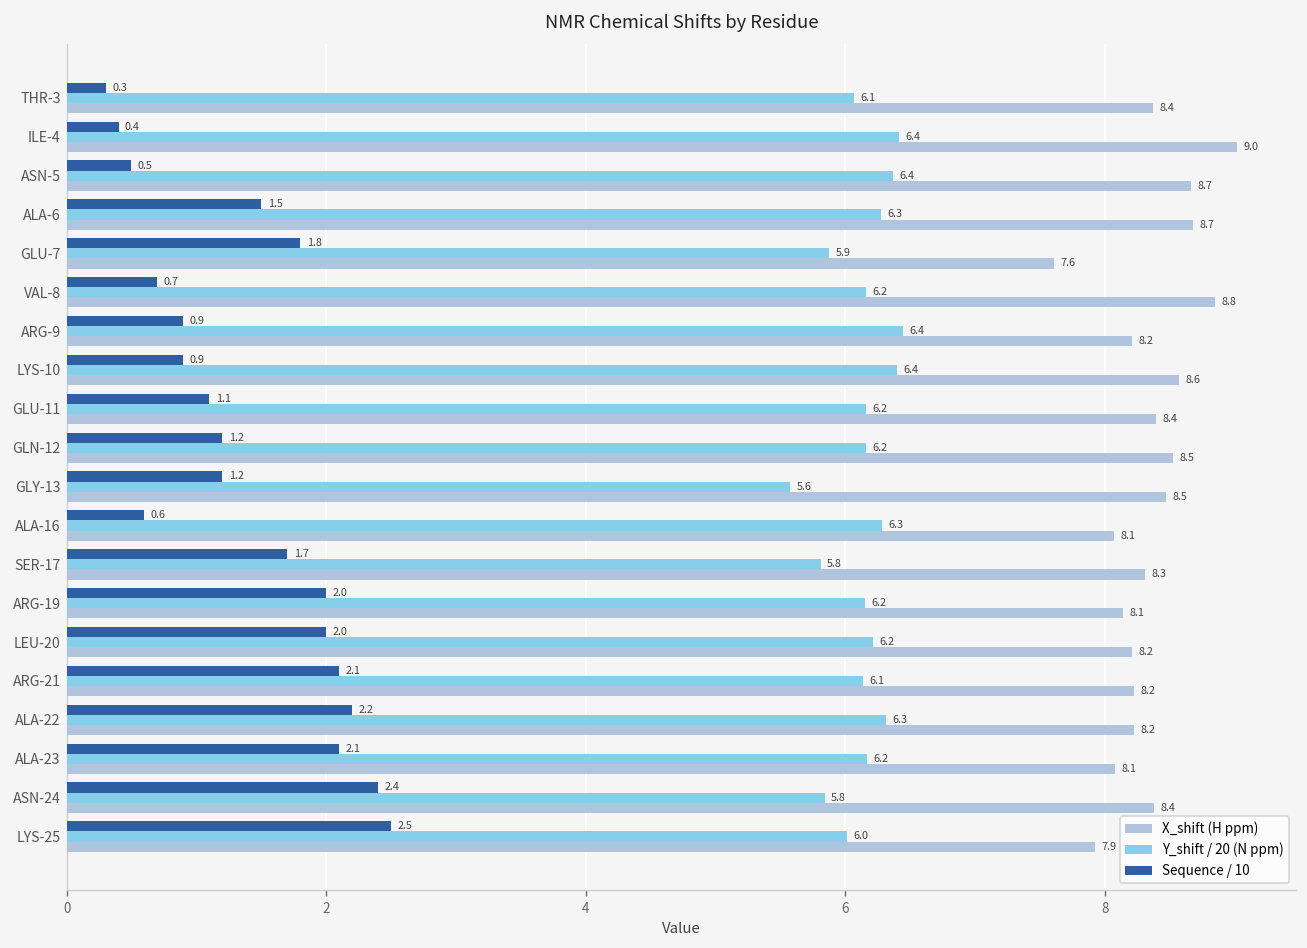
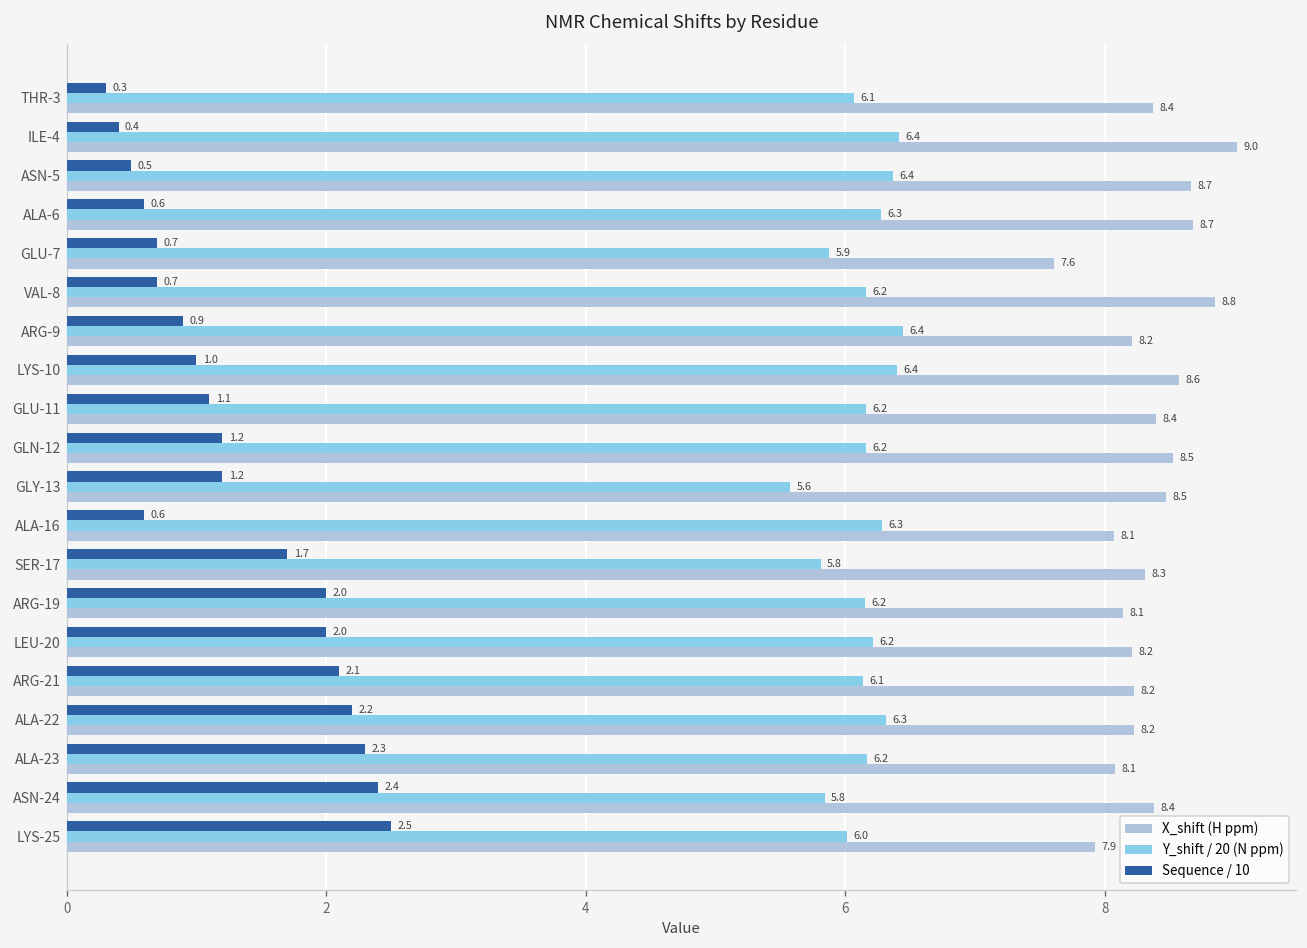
Sequence / 10, ALA-6: 1.5 -> 0.6
Sequence / 10, GLU-7: 1.8 -> 0.7
Sequence / 10, LYS-10: 0.9 -> 1.0
Sequence / 10, ALA-23: 2.1 -> 2.3
